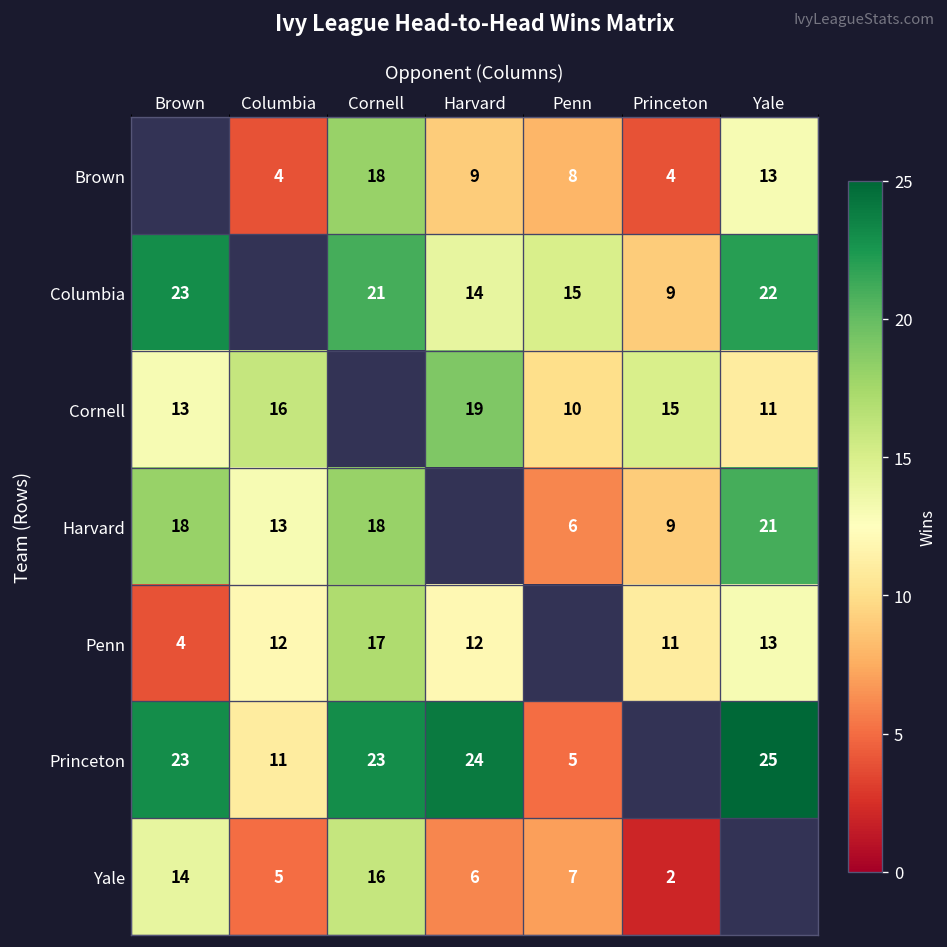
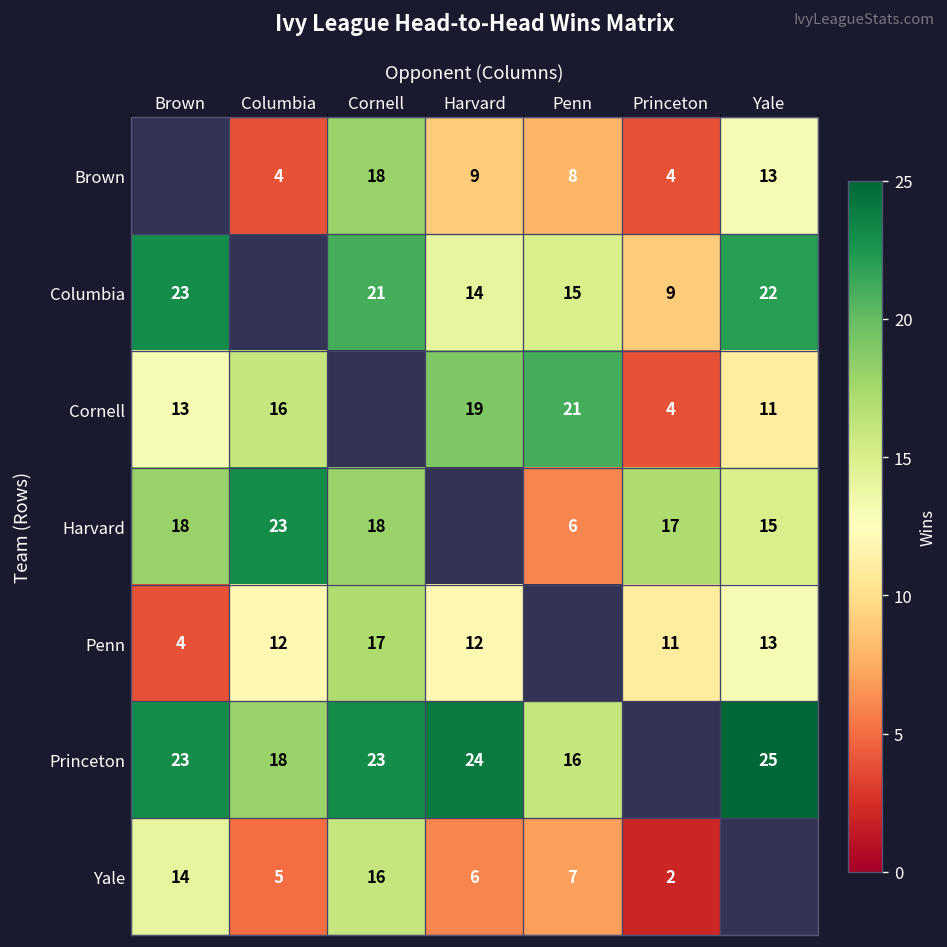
Cornell, Penn: 10 -> 21
Cornell, Princeton: 15 -> 4
Harvard, Columbia: 13 -> 23
Harvard, Princeton: 9 -> 17
Harvard, Yale: 21 -> 15
Princeton, Columbia: 11 -> 18
Princeton, Penn: 5 -> 16
